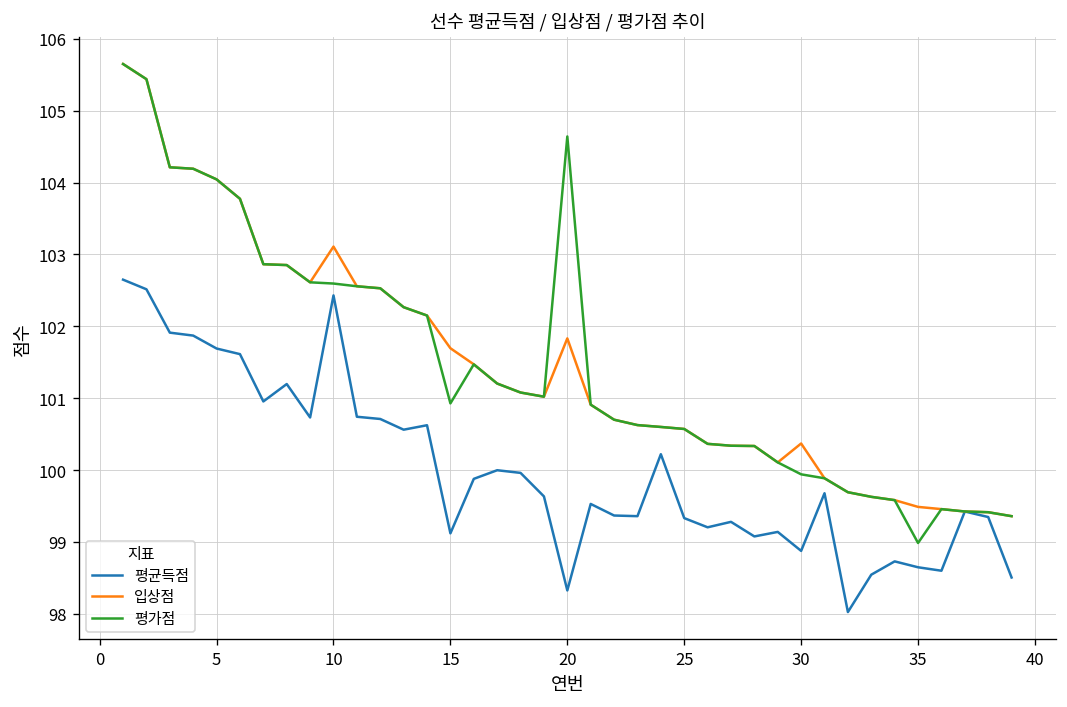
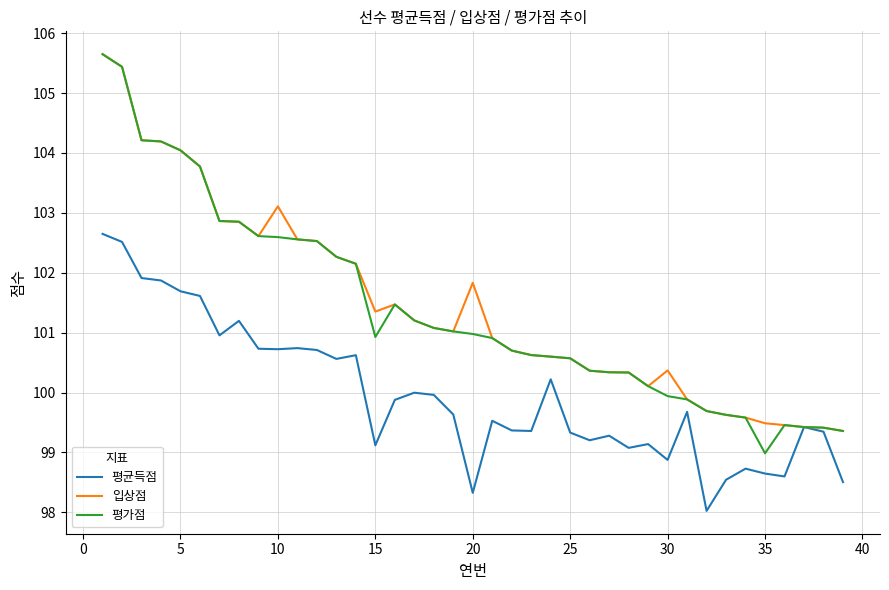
평균득점, 10: 102.4 -> 100.7
입상점, 15: 101.7 -> 101.4
평가점, 20: 104.6 -> 101.0
